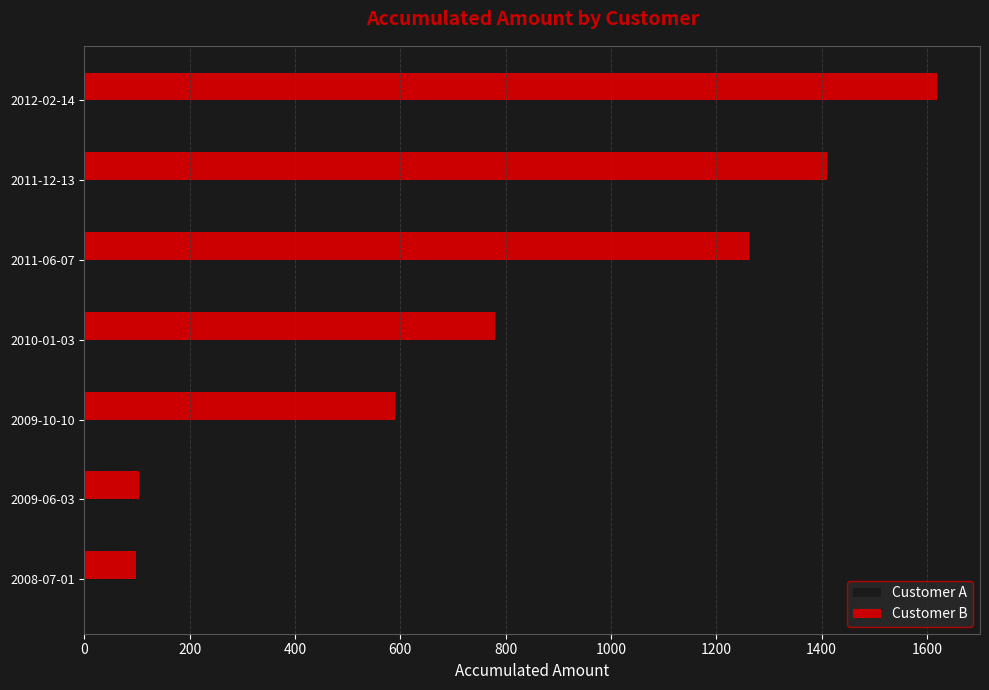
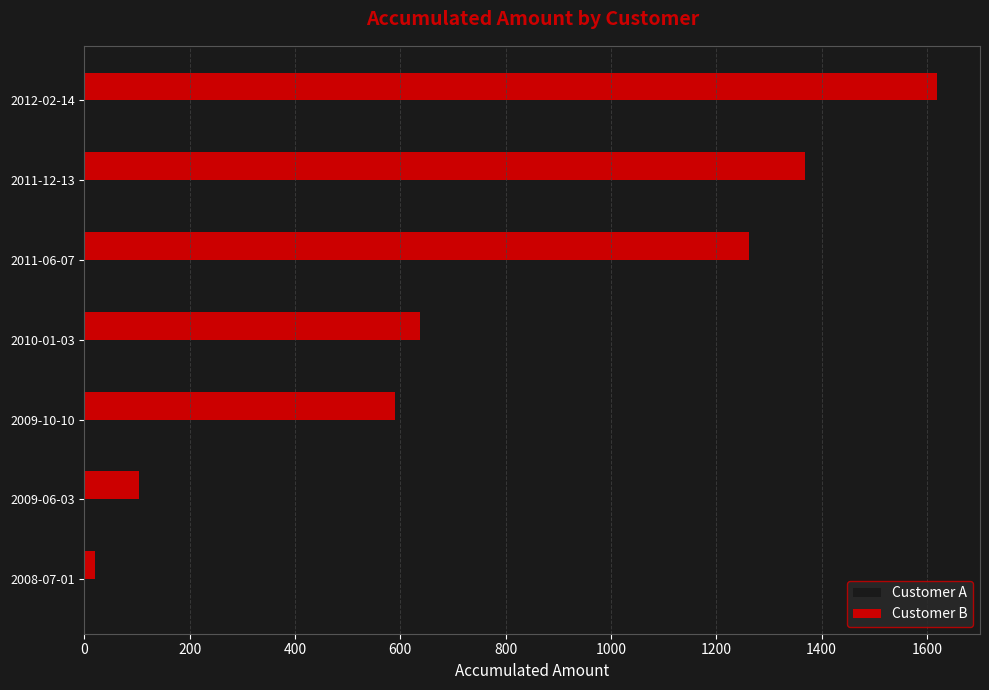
Customer B, 2011-12-13: 1410 -> 1370
Customer B, 2010-01-03: 780 -> 640
Customer B, 2008-07-01: 100 -> 20
